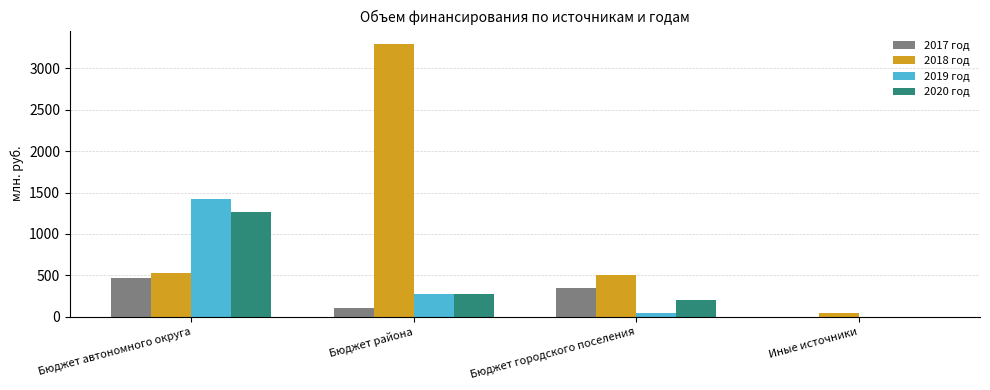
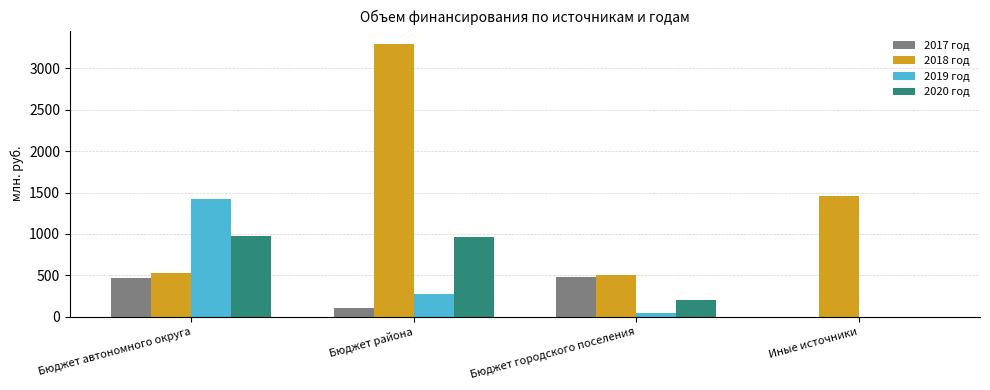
2020 год, Бюджет автономного округа: 1300 -> 1000
2020 год, Бюджет района: 300 -> 1000
2017 год, Бюджет городского поселения: 300 -> 500
2018 год, Иные источники: 100 -> 1500
